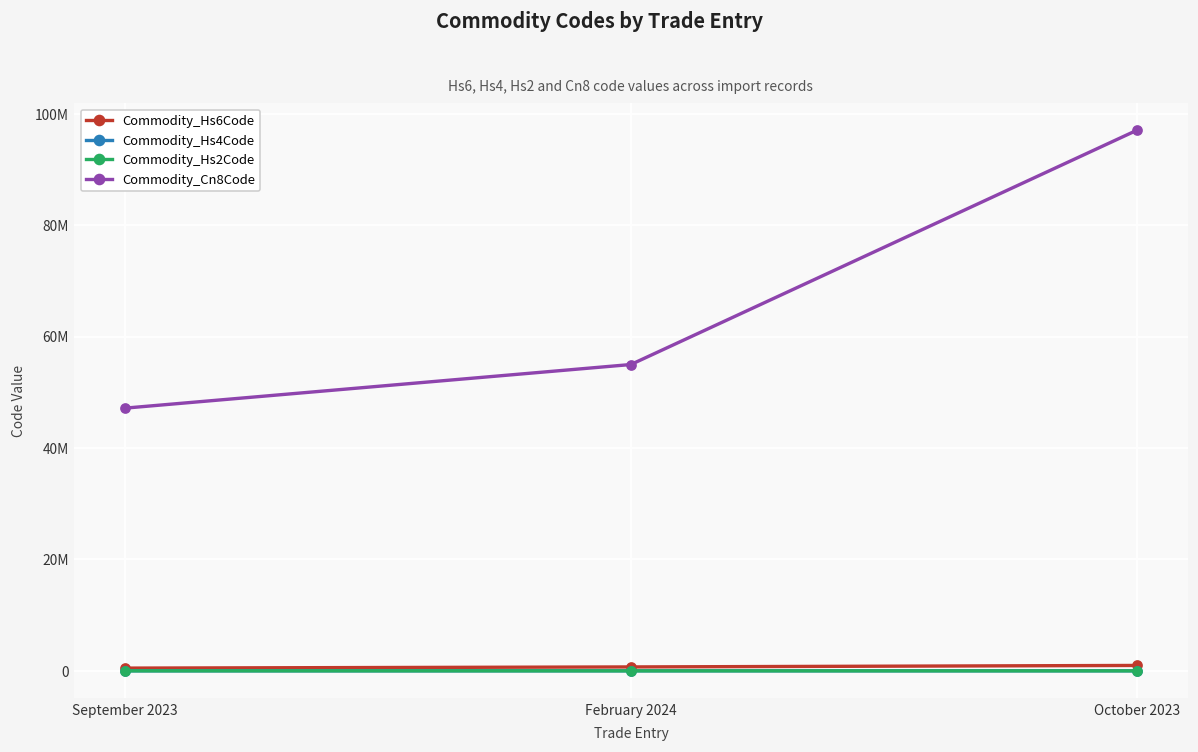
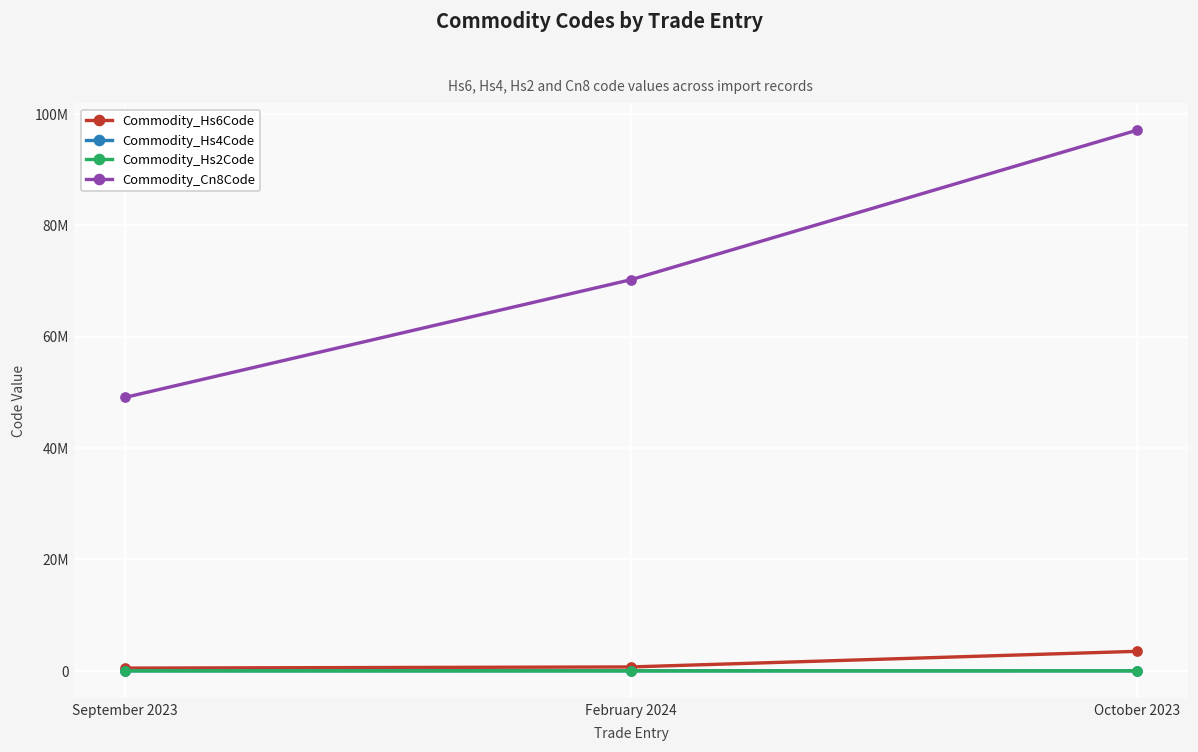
Commodity_Cn8Code, September 2023: 47000000 -> 49000000
Commodity_Cn8Code, February 2024: 55000000 -> 70000000
Commodity_Hs6Code, October 2023: 1000000 -> 4000000
